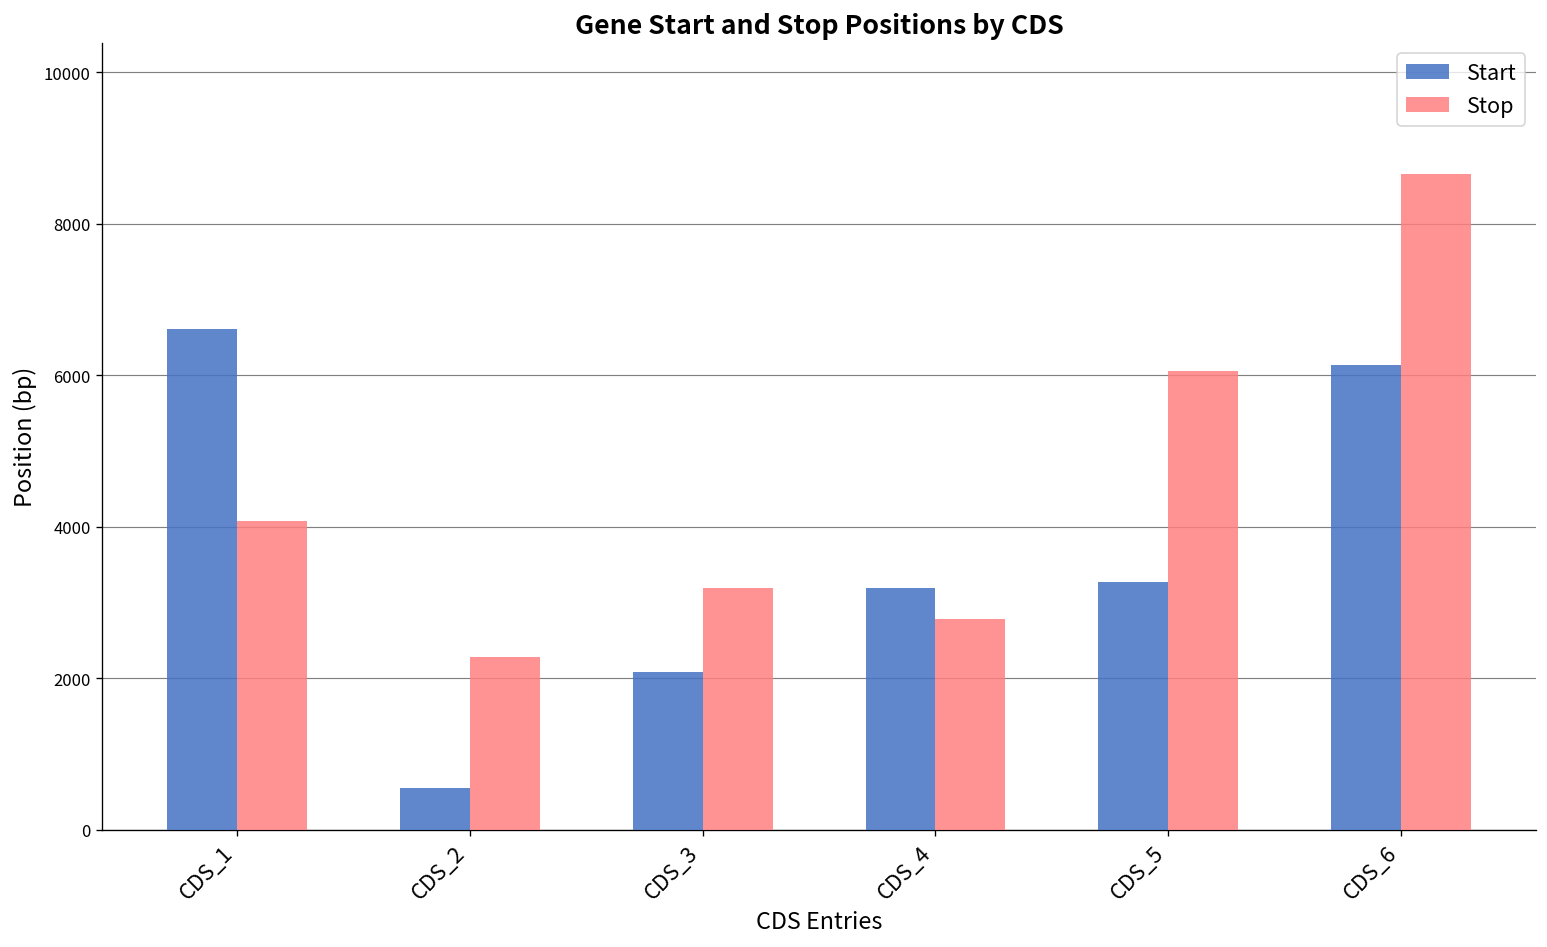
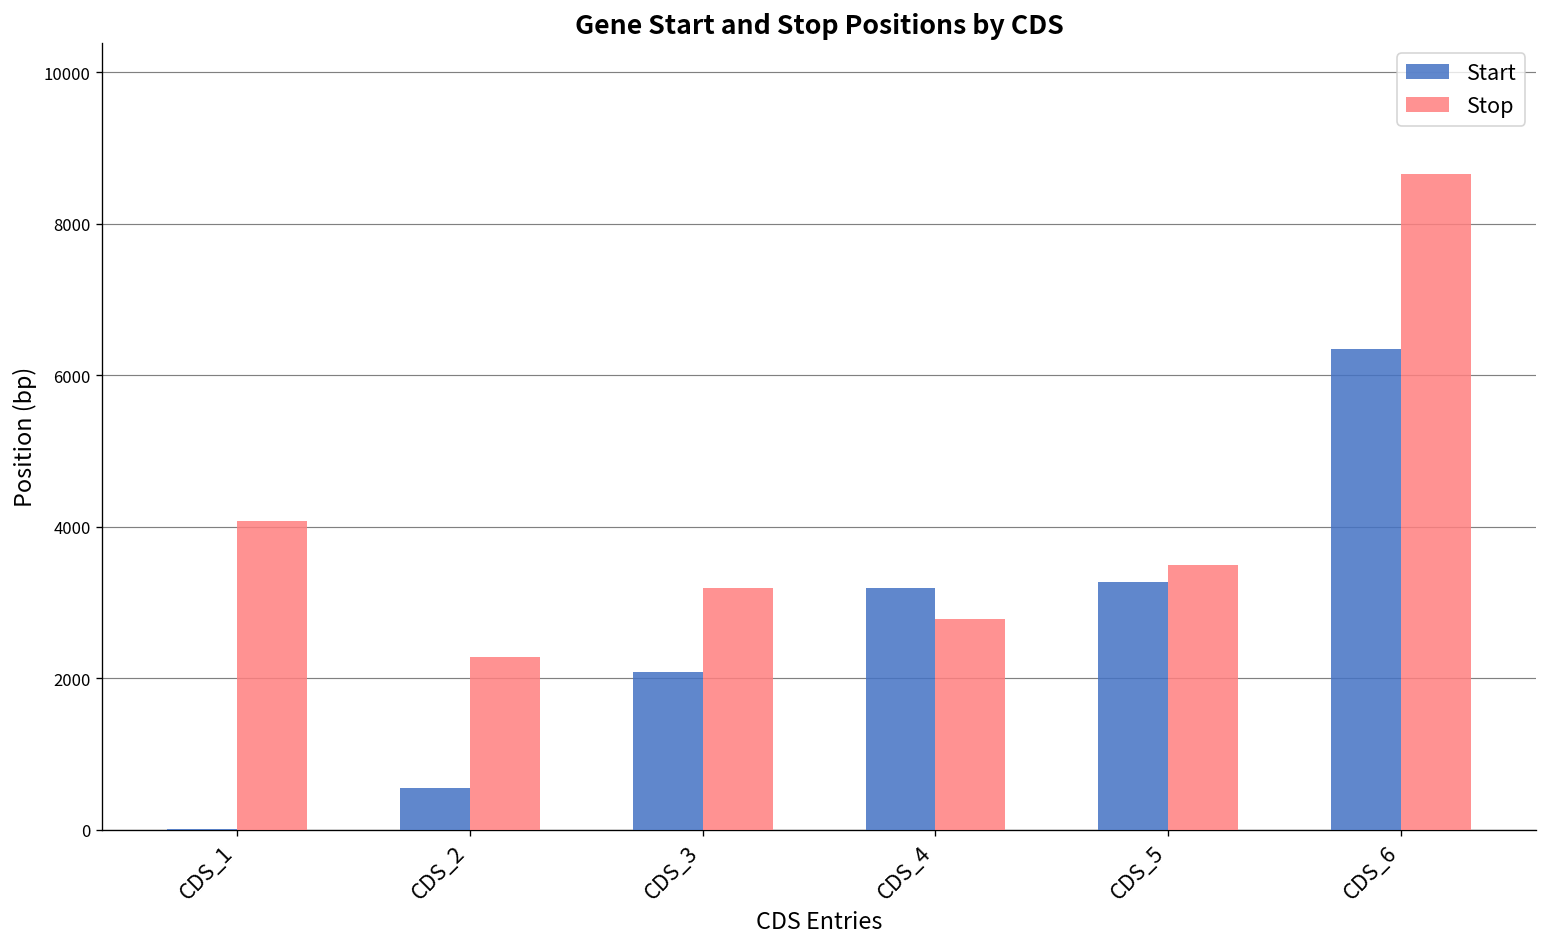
Start, CDS_1: 6600 -> 0
Stop, CDS_5: 6100 -> 3500
Start, CDS_6: 6100 -> 6300
